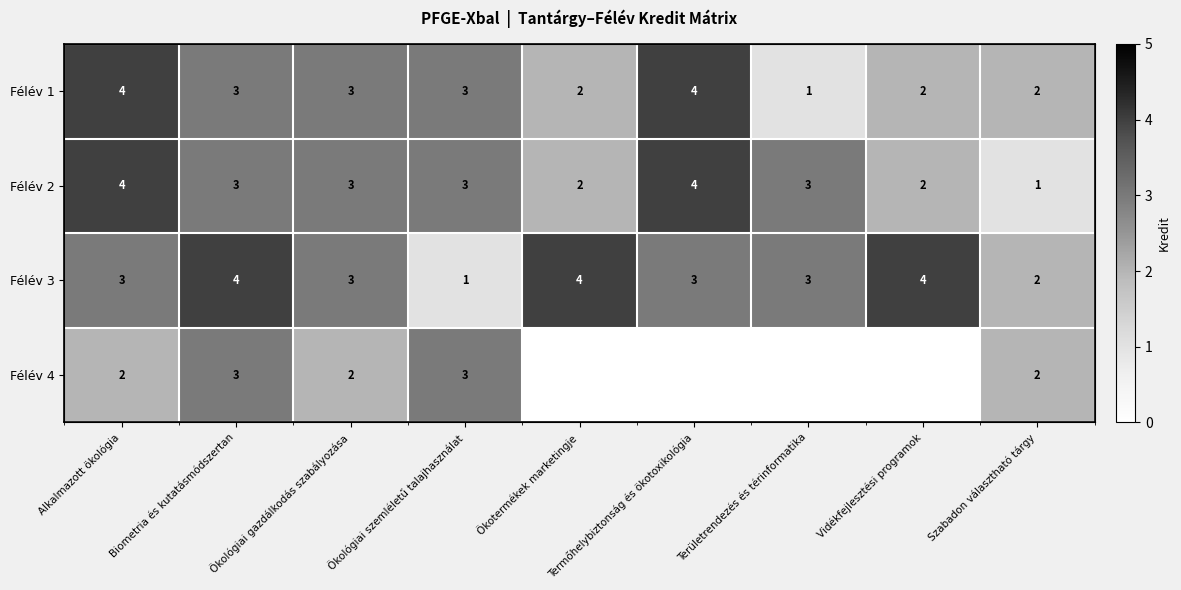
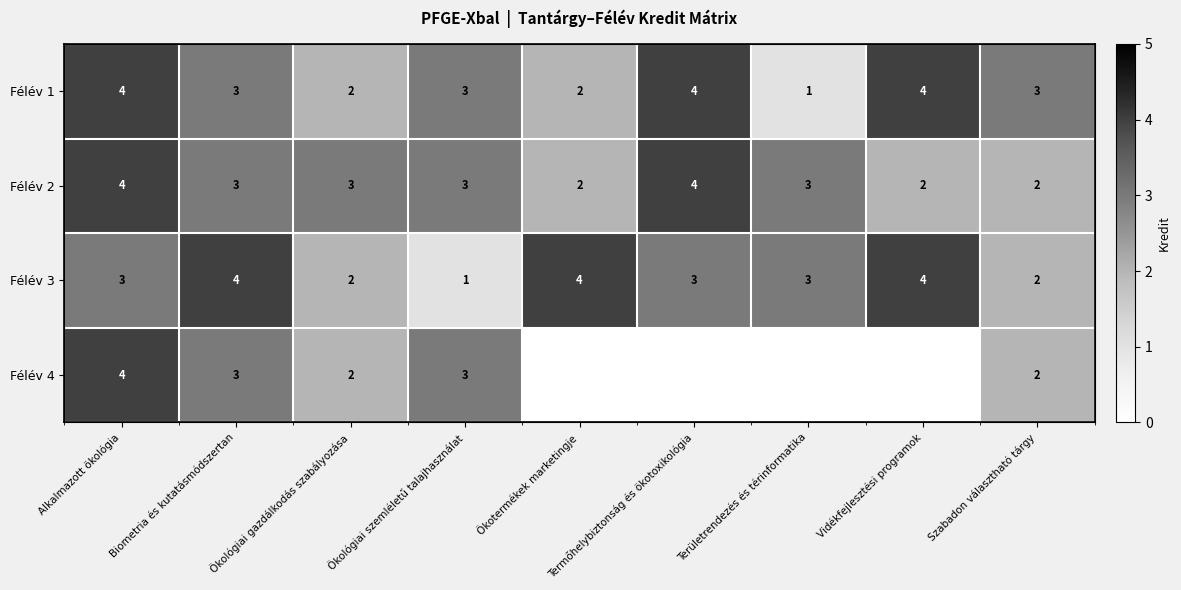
Félév 1, Ökológiai gazdálkodás szabályozása: 3 -> 2
Félév 1, Vidékfejlesztési programok: 2 -> 4
Félév 1, Szabadon választható tárgy: 2 -> 3
Félév 2, Szabadon választható tárgy: 1 -> 2
Félév 3, Ökológiai gazdálkodás szabályozása: 3 -> 2
Félév 4, Alkalmazott ökológia: 2 -> 4
